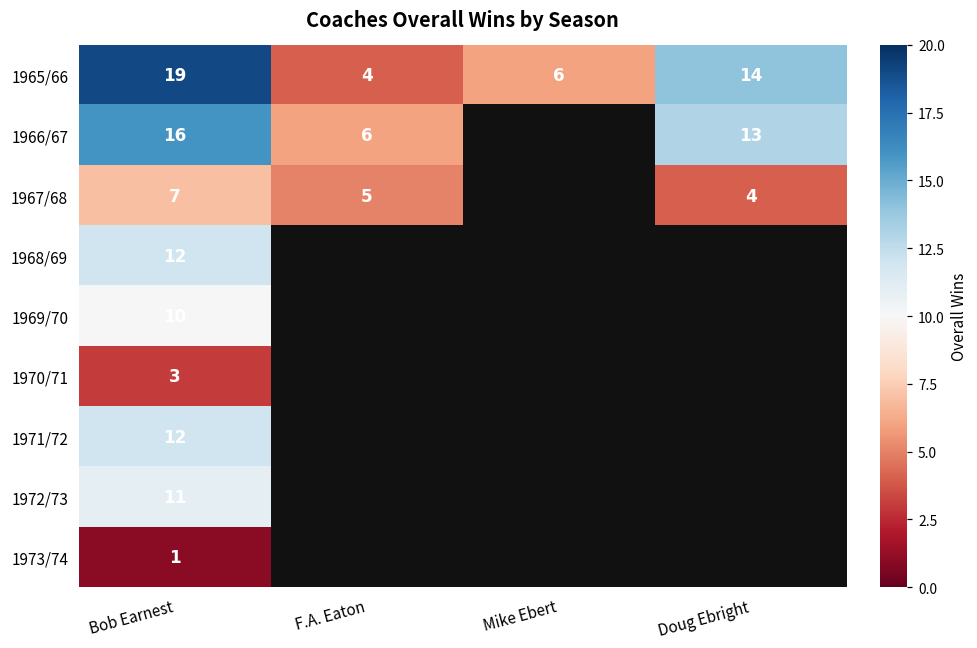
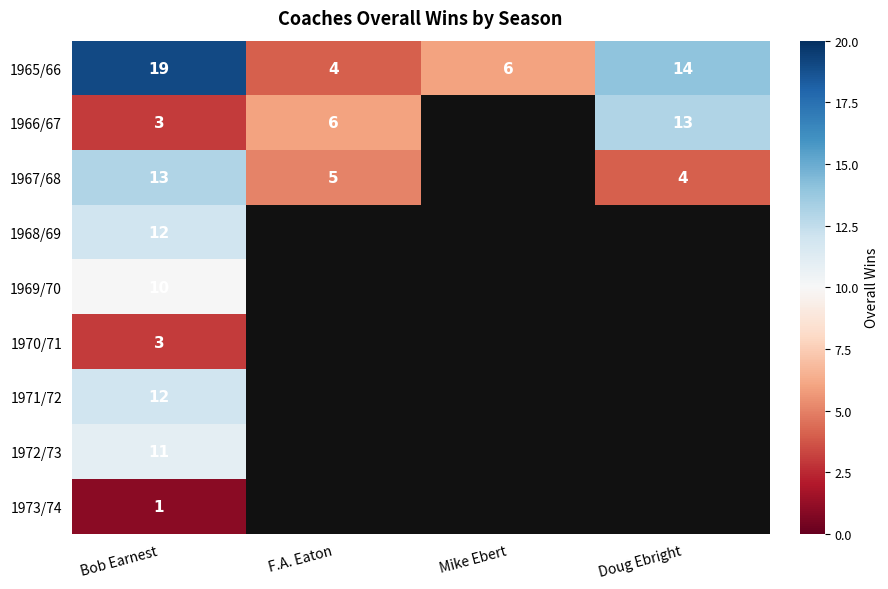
1966/67, Bob Earnest: 16 -> 3
1967/68, Bob Earnest: 7 -> 13
